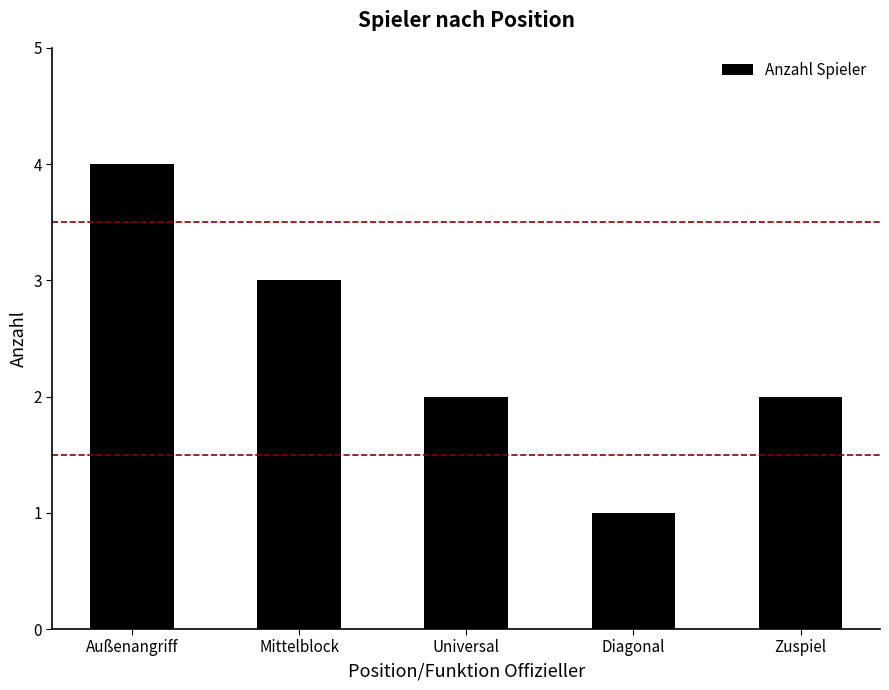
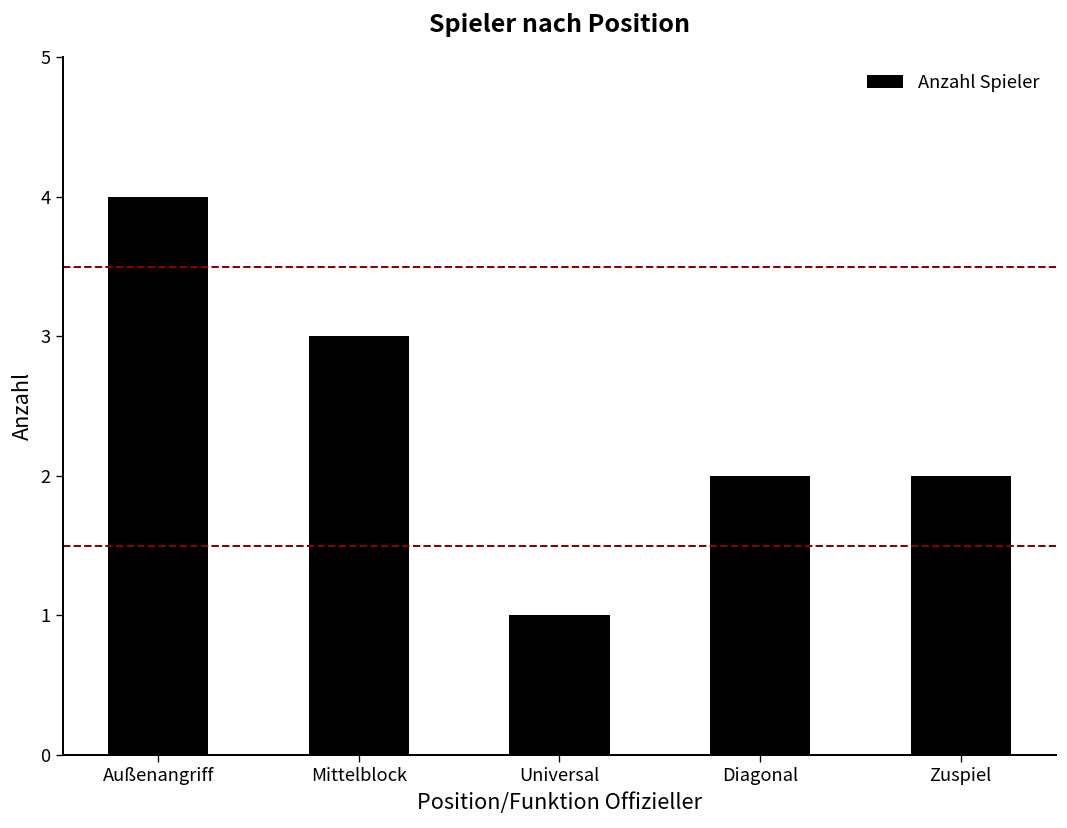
Universal: 2 -> 1
Diagonal: 1 -> 2
